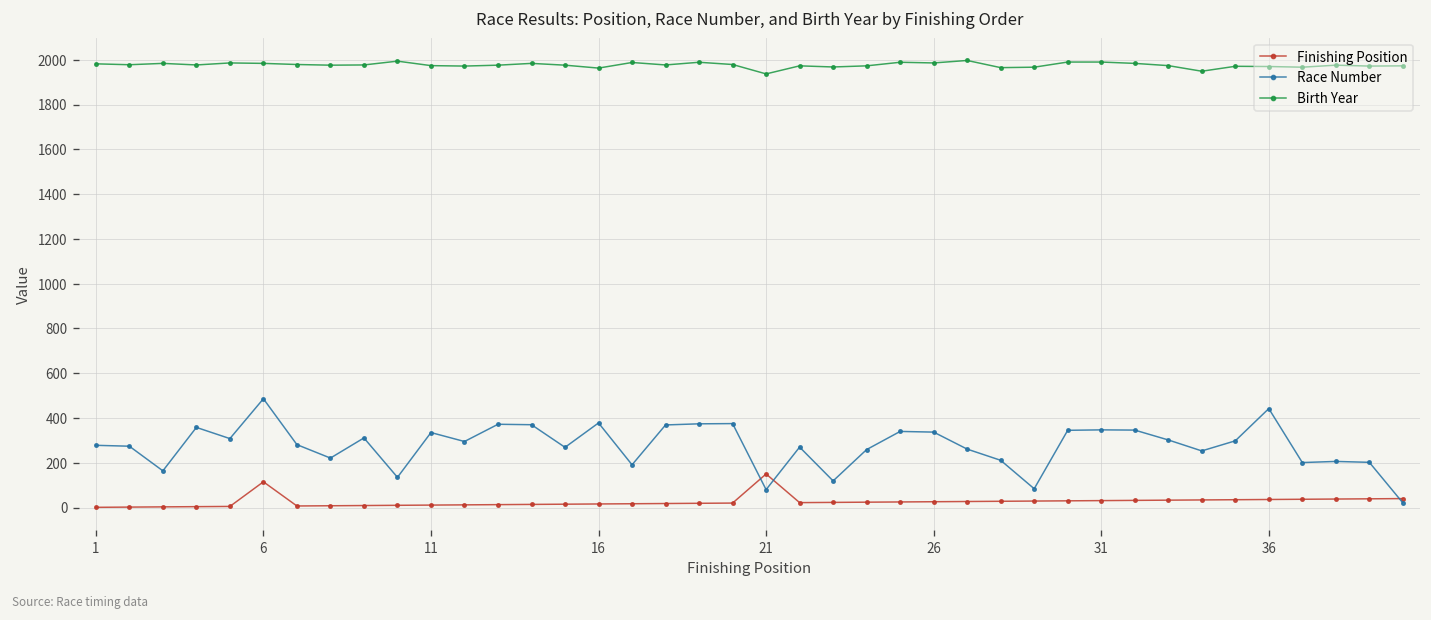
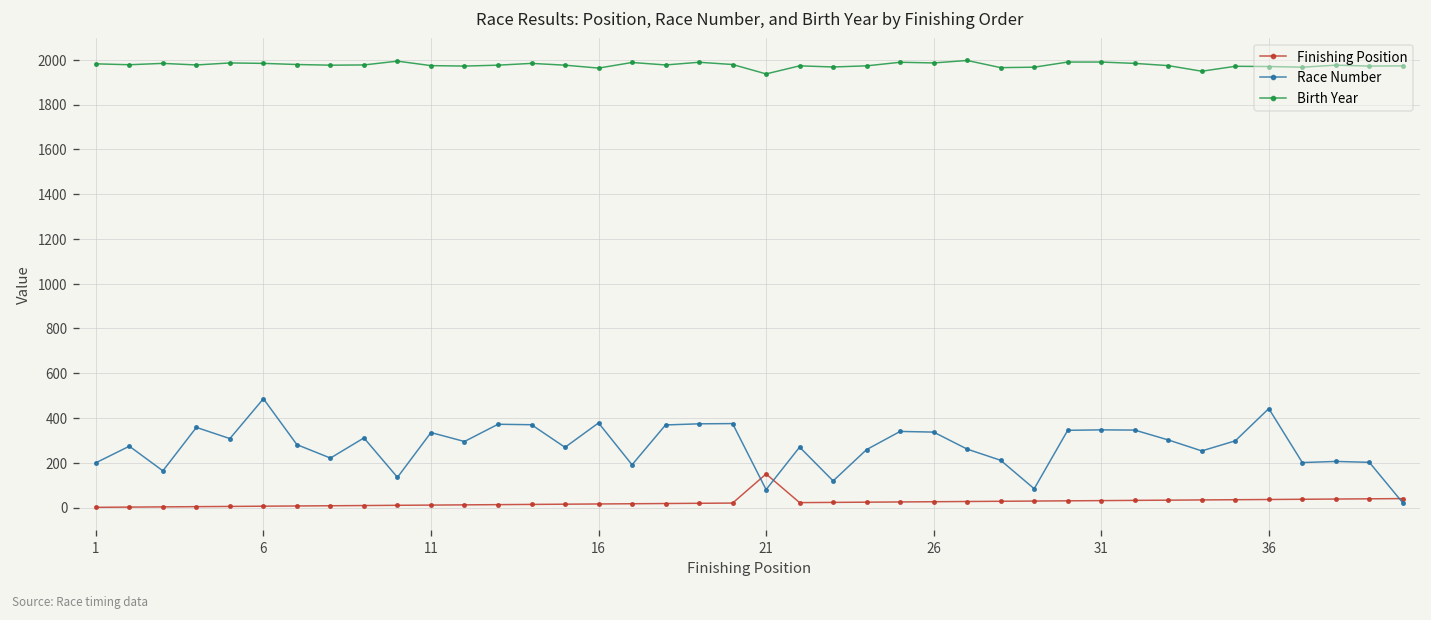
Race Number, 1: 280 -> 200
Finishing Position, 6: 120 -> 10
